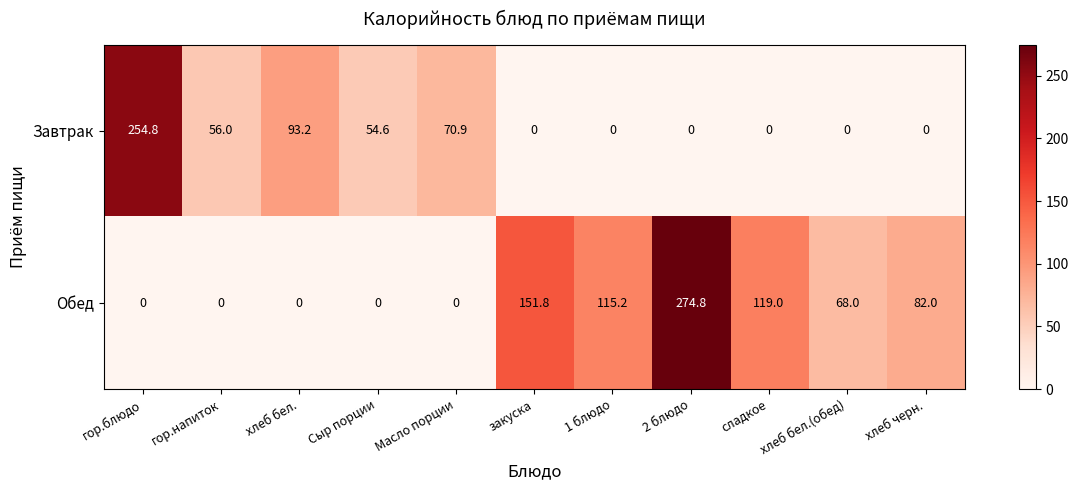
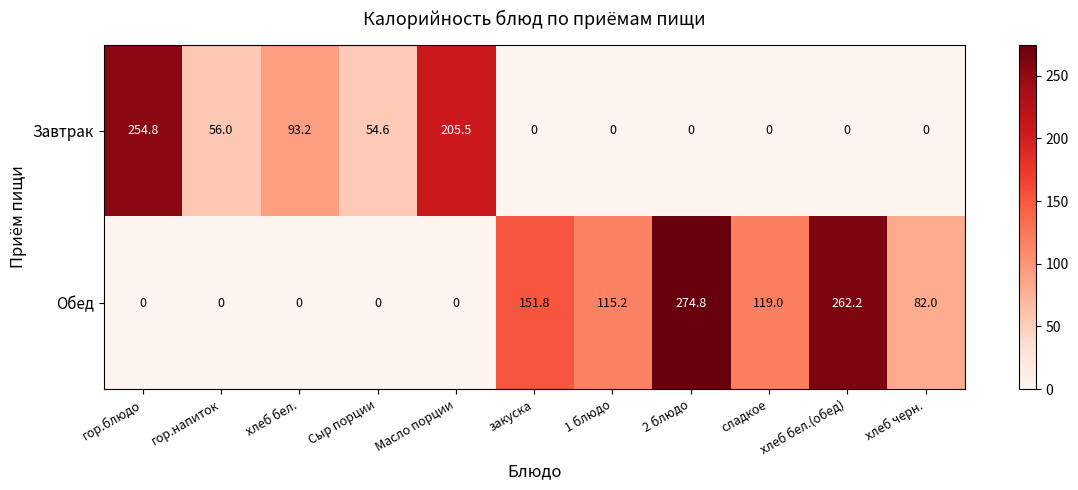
Завтрак, Масло порции: 70.9 -> 205.5
Обед, хлеб бел.(обед): 68.0 -> 262.2
